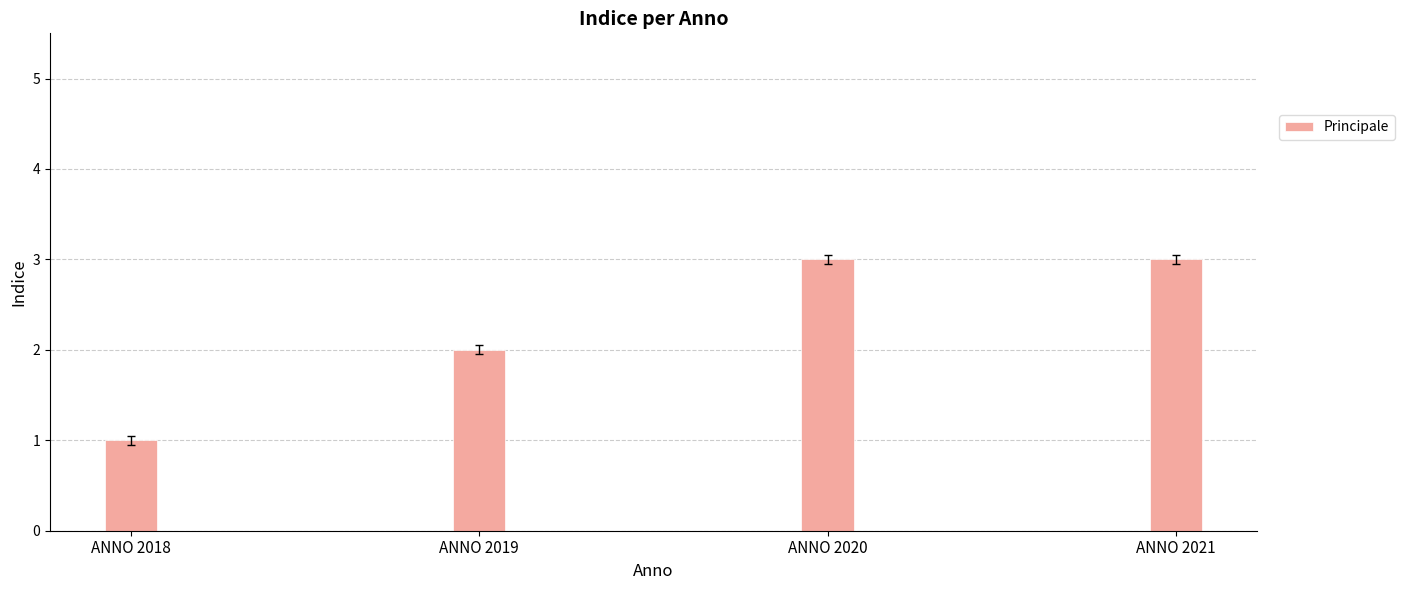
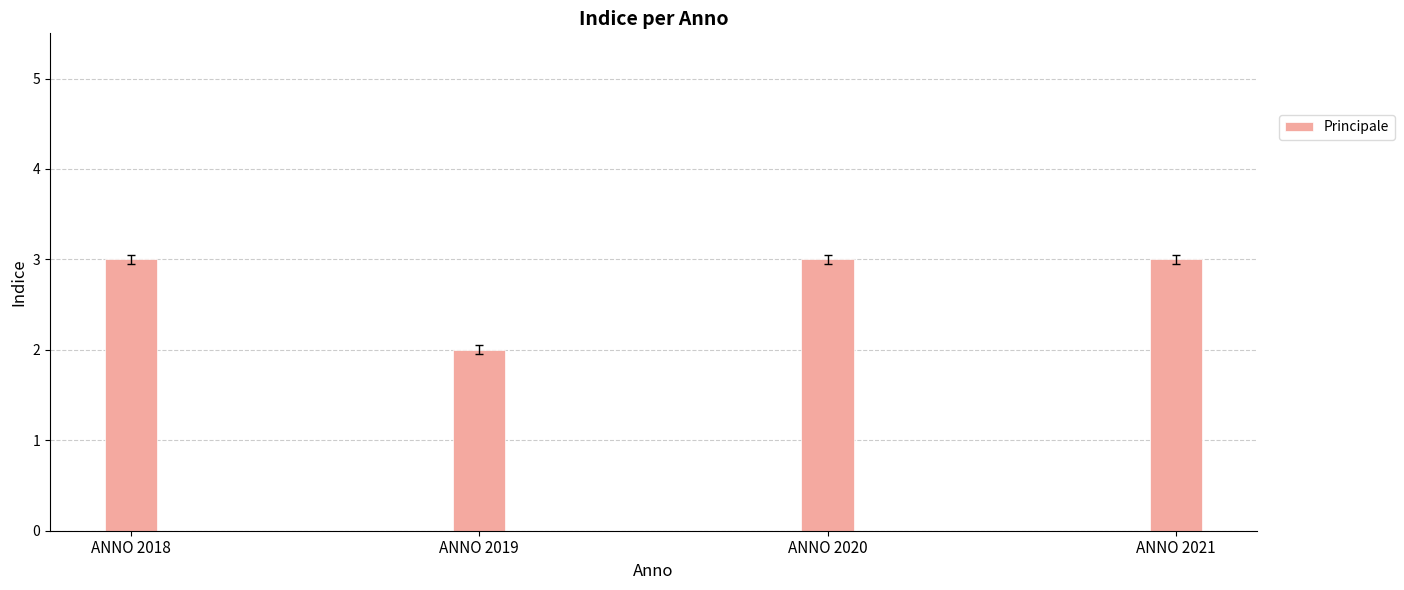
Principale, ANNO 2018: 1 -> 3
